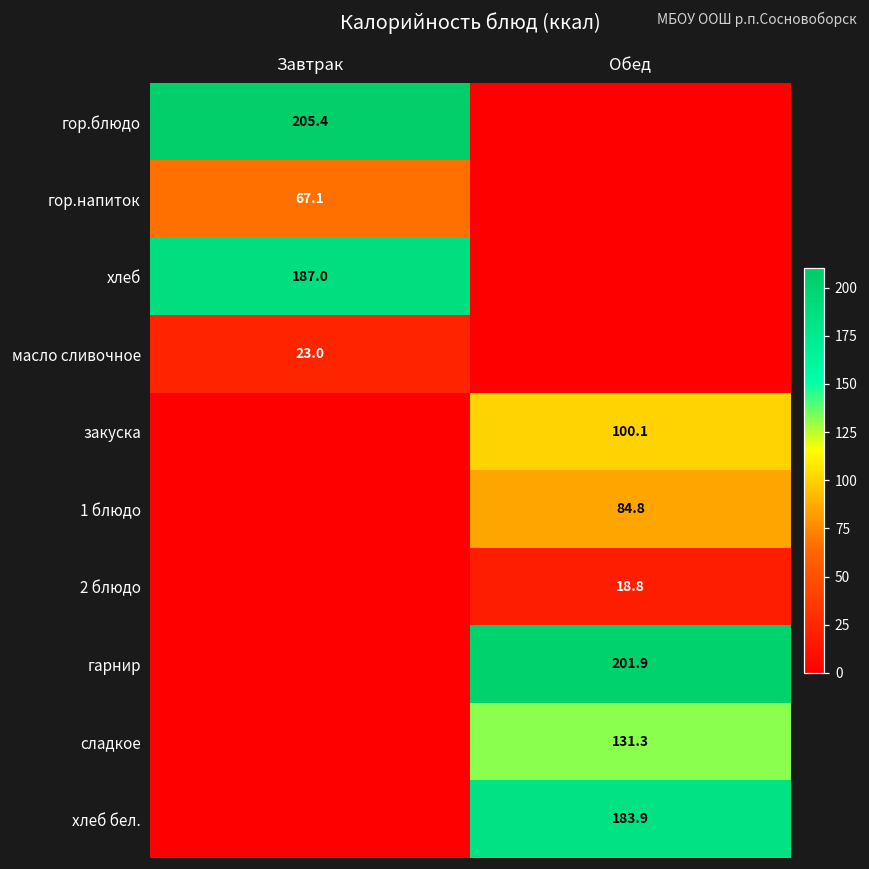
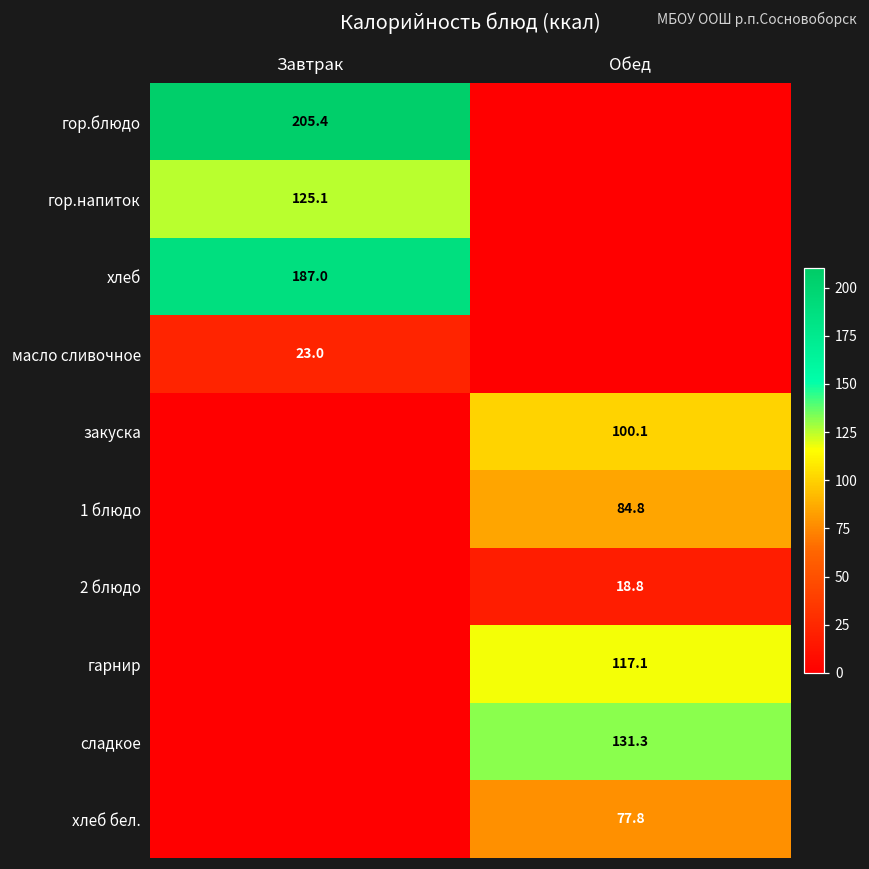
гор.напиток, Завтрак: 67.1 -> 125.1
гарнир, Обед: 201.9 -> 117.1
хлеб бел., Обед: 183.9 -> 77.8
